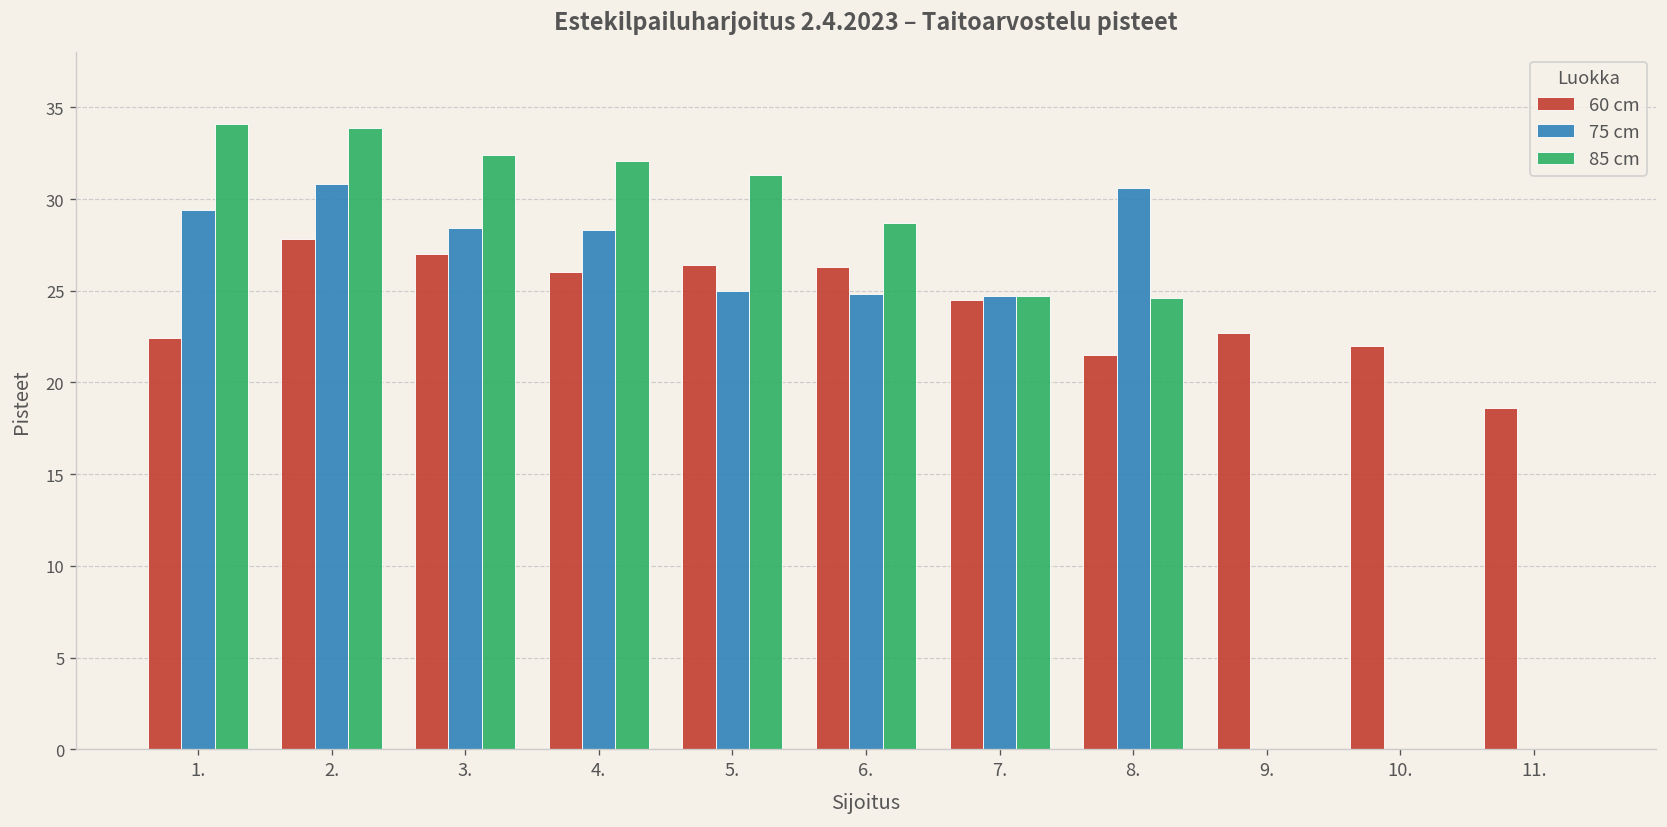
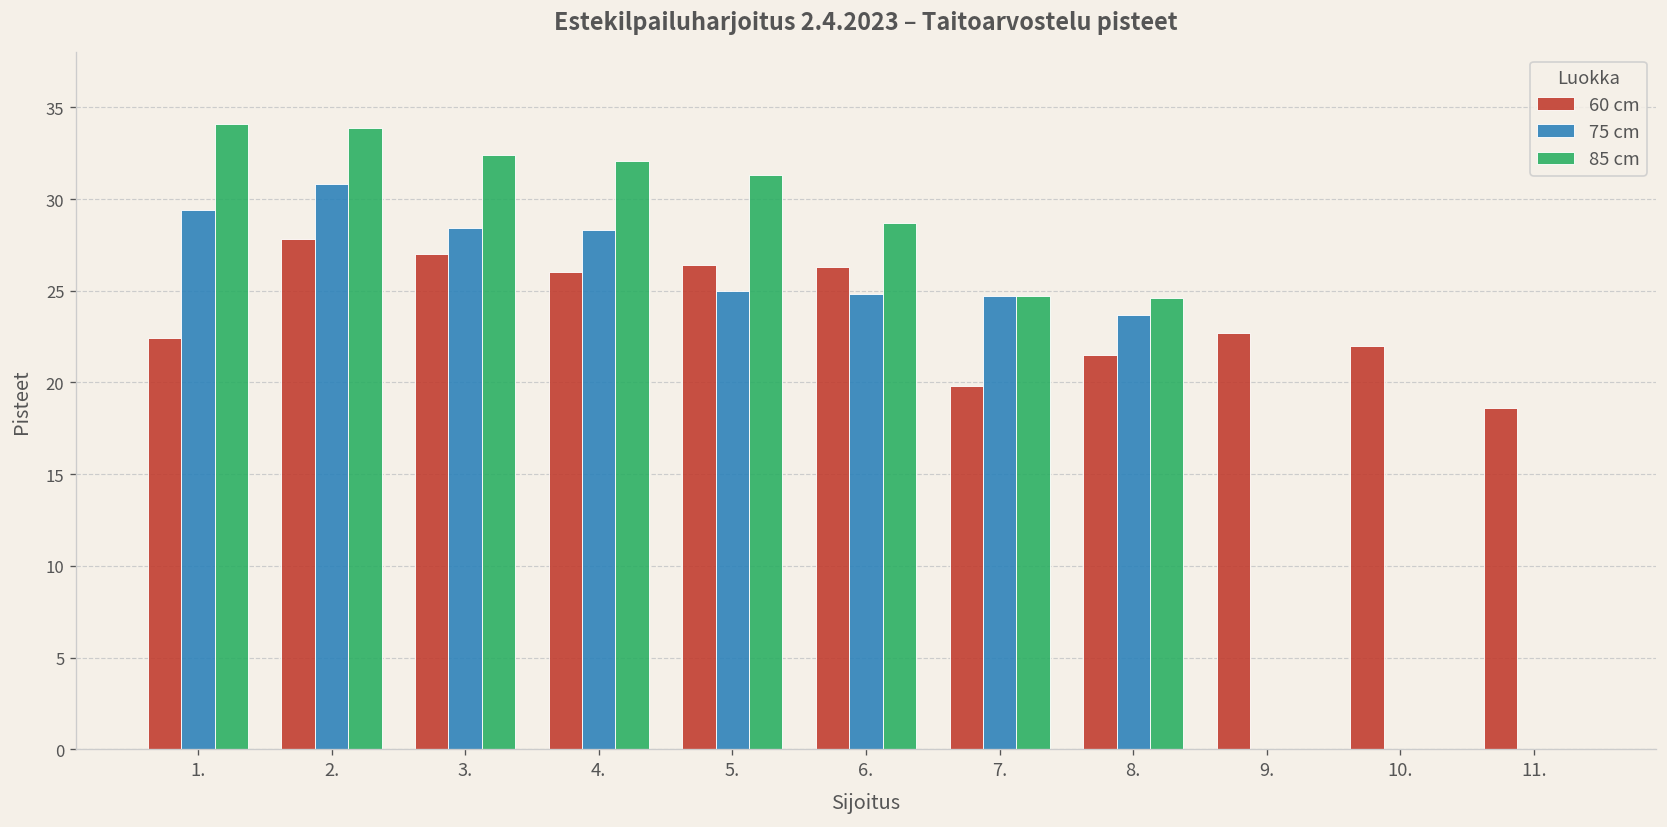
60 cm, 7.: 24.5 -> 19.8
75 cm, 8.: 30.6 -> 23.7
